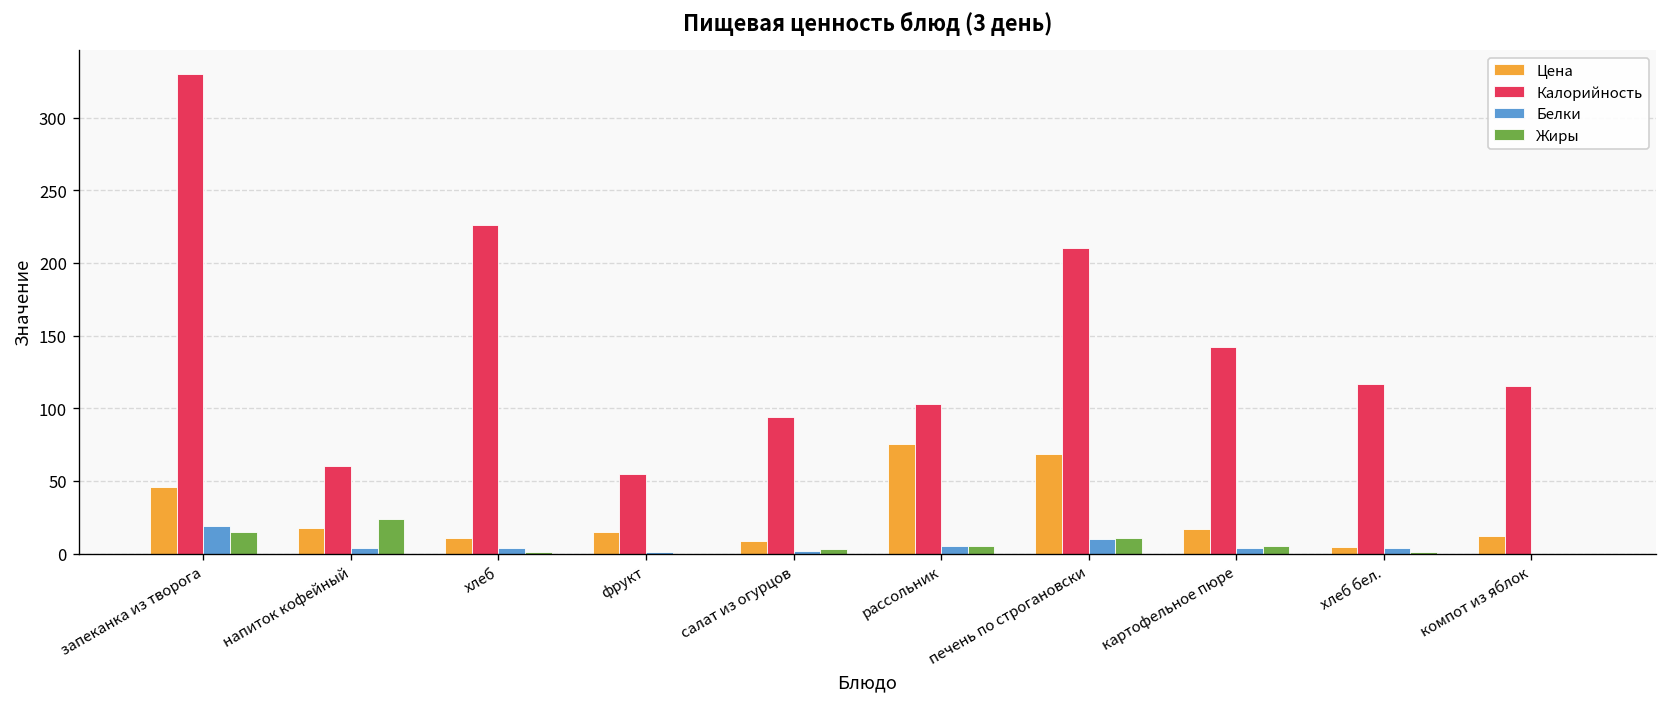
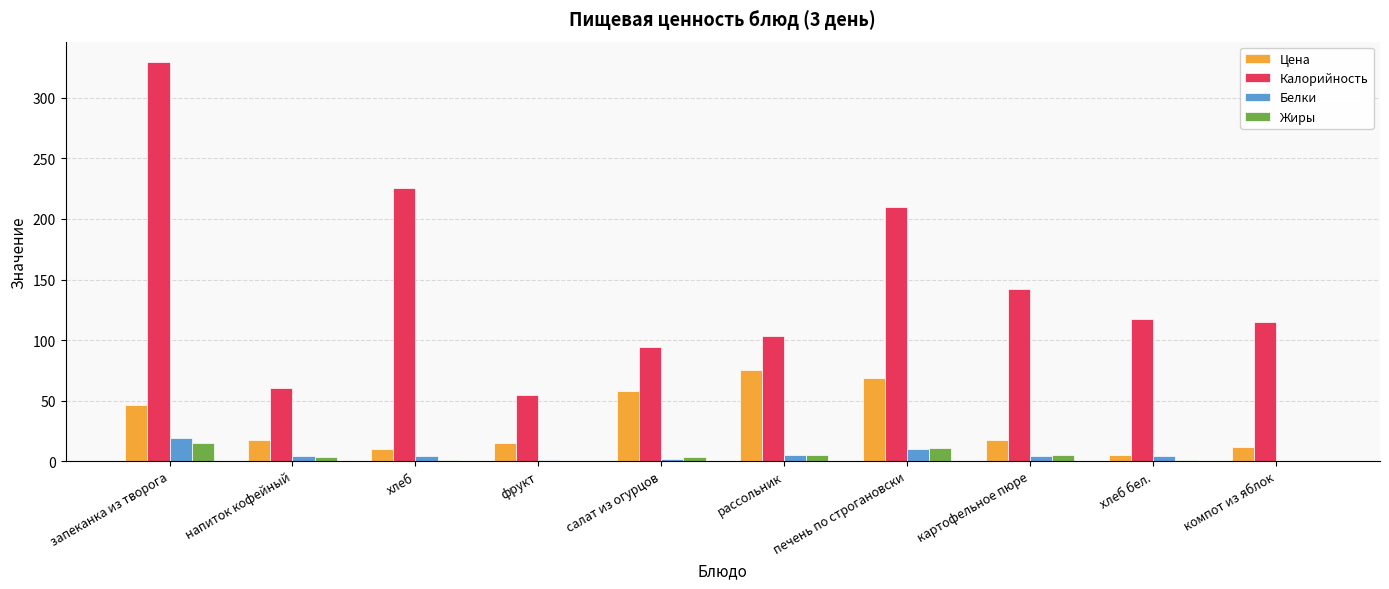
Жиры, напиток кофейный: 24 -> 3
Цена, салат из огурцов: 9 -> 58
